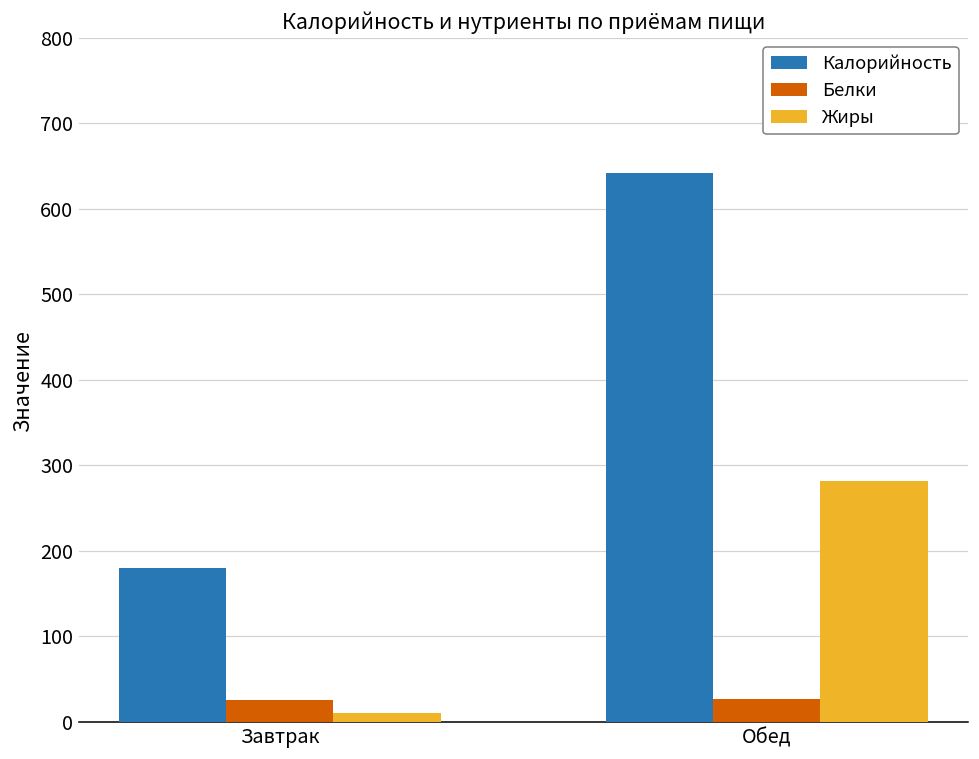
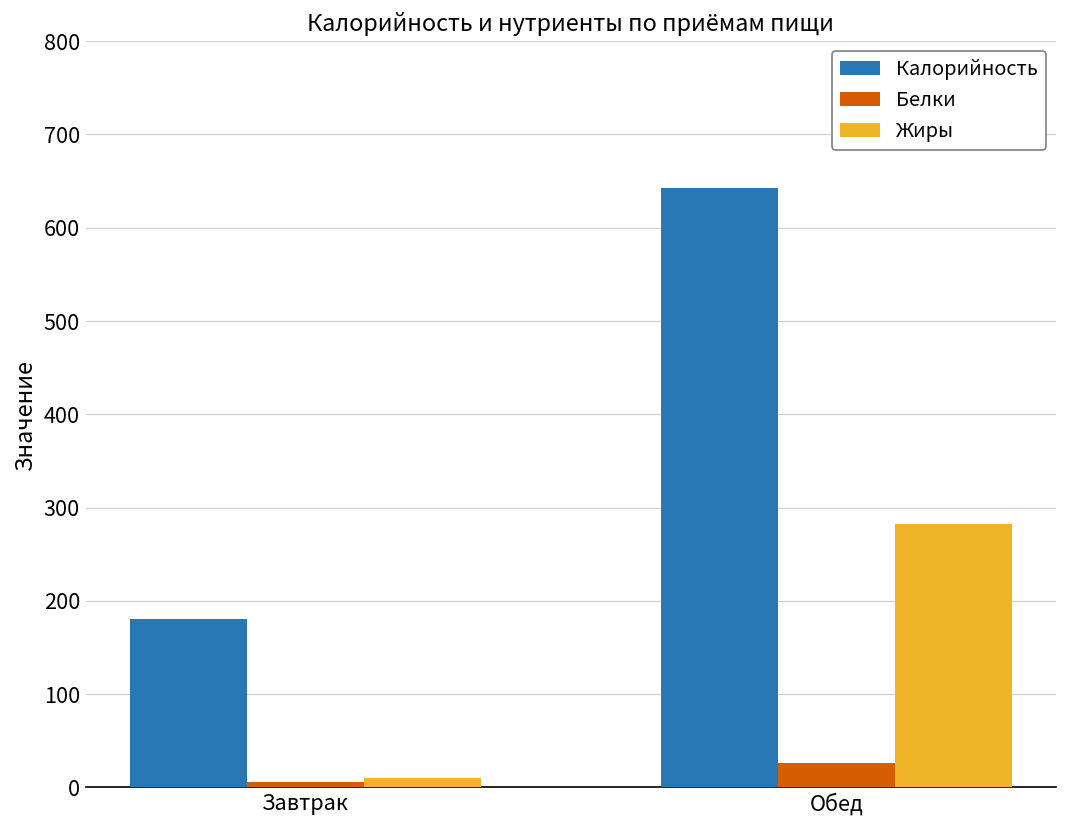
Белки, Завтрак: 30 -> 10
